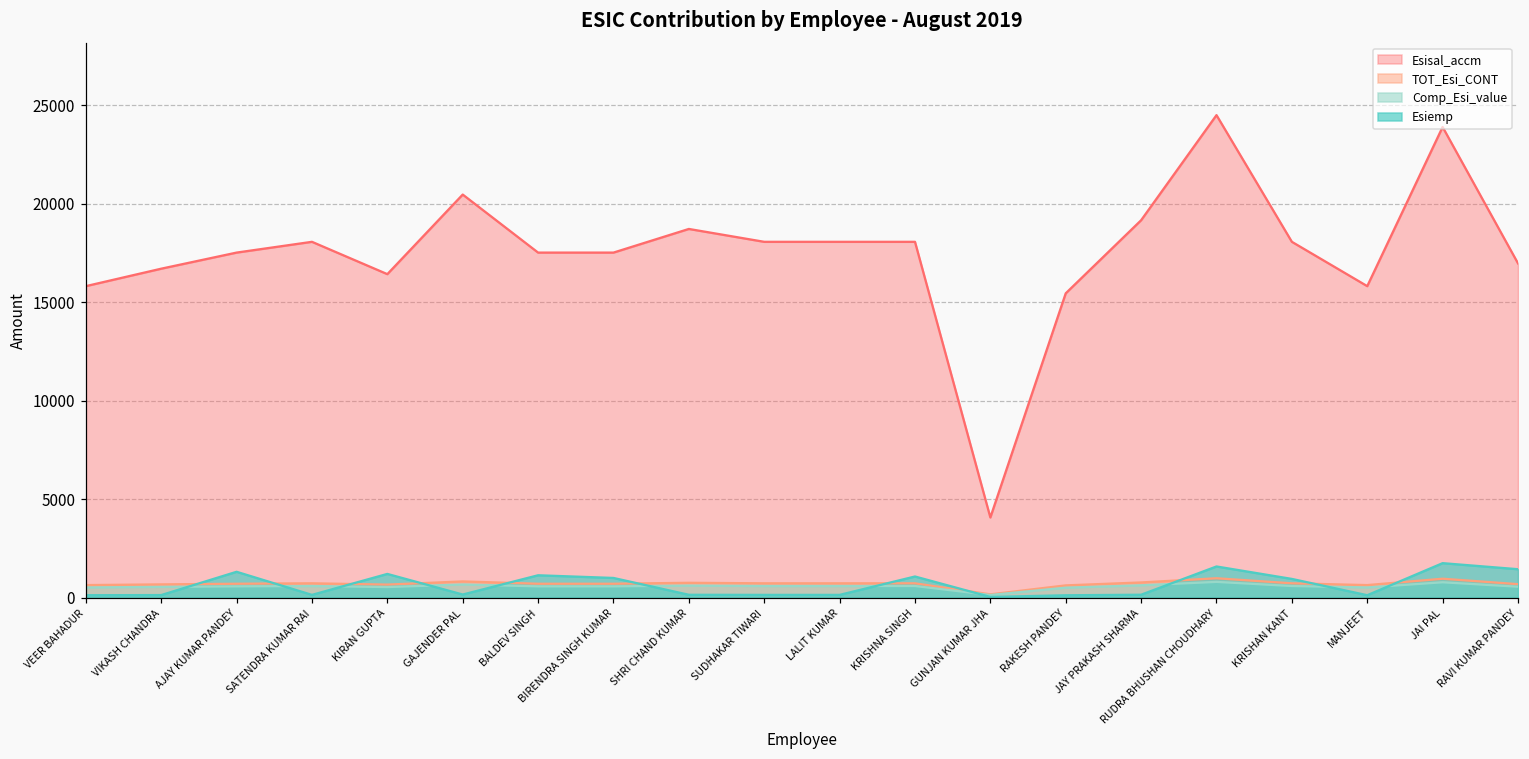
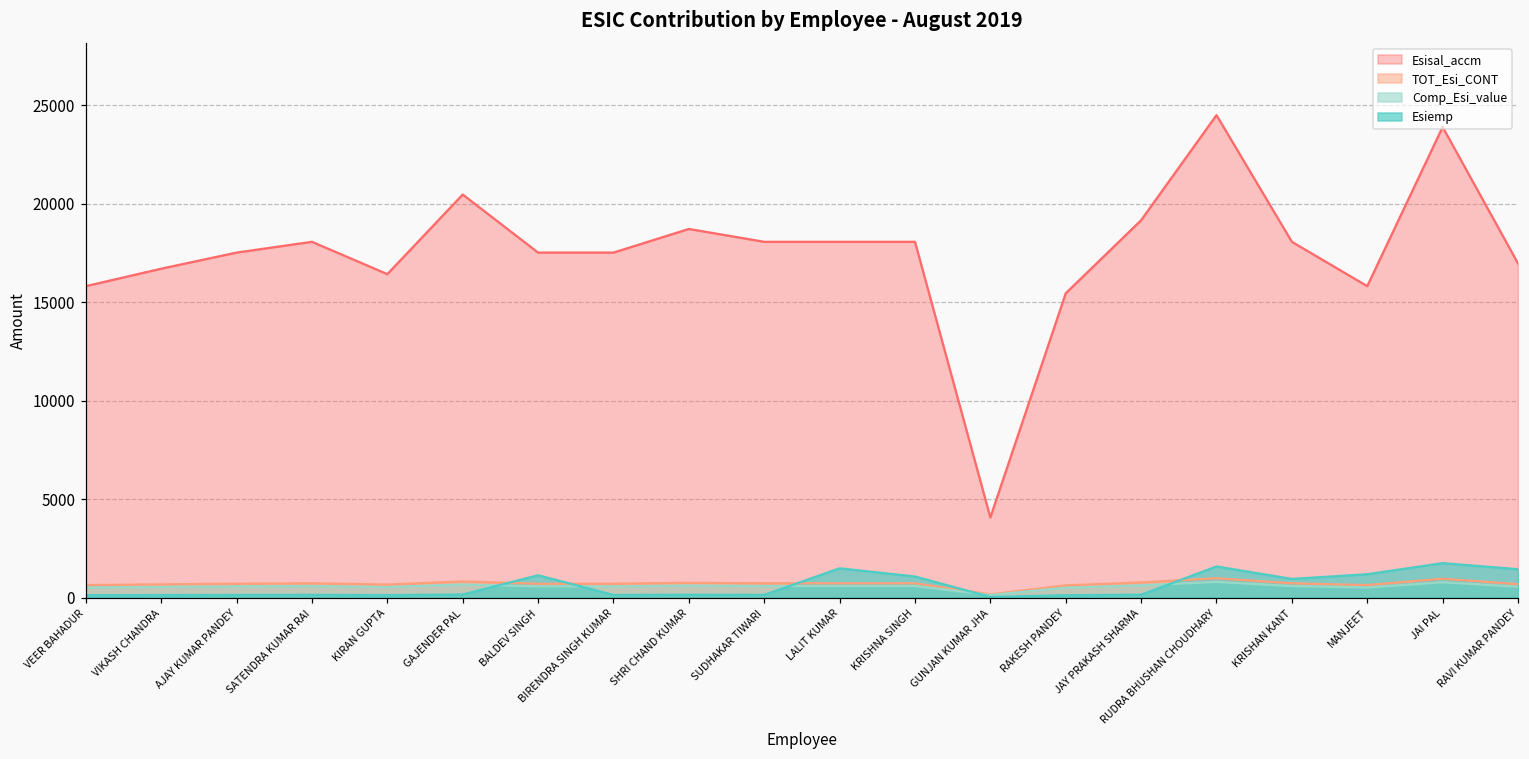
Esiemp, AJAY KUMAR PANDEY: 1300 -> 100
Esiemp, KIRAN GUPTA: 1200 -> 100
Esiemp, BIRENDRA SINGH KUMAR: 1000 -> 100
Esiemp, LALIT KUMAR: 100 -> 1500
Esiemp, MANJEET: 100 -> 1200
